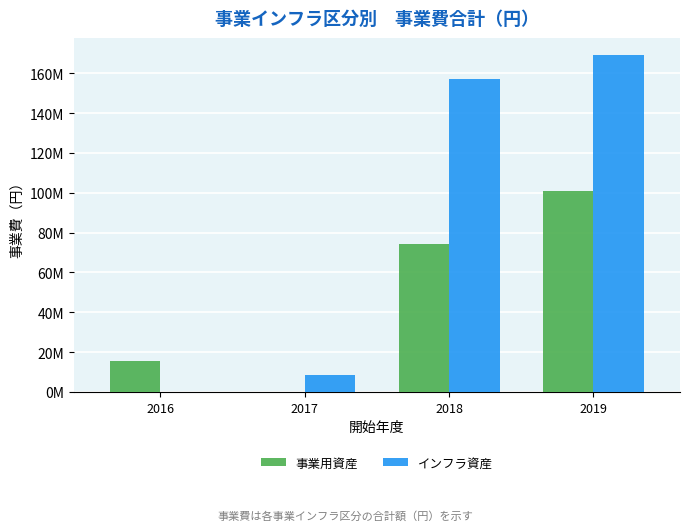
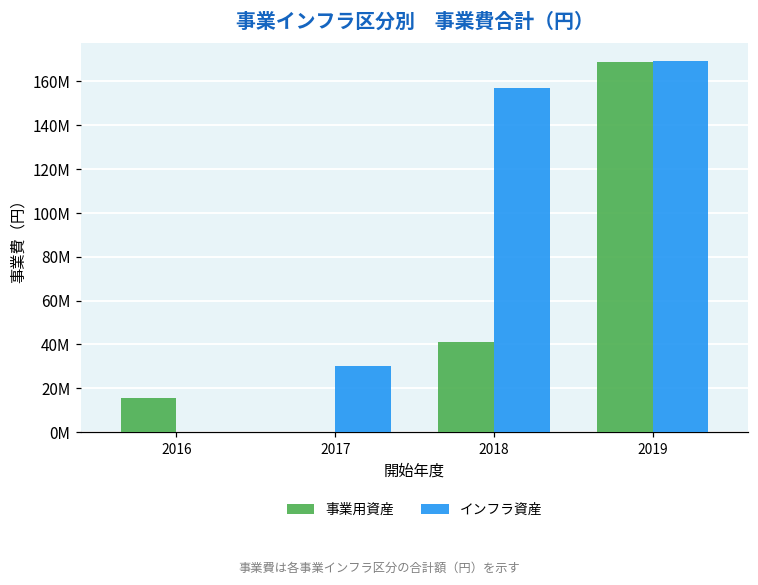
インフラ資産, 2017: 9000000 -> 30000000
事業用資産, 2018: 74000000 -> 41000000
事業用資産, 2019: 101000000 -> 169000000
